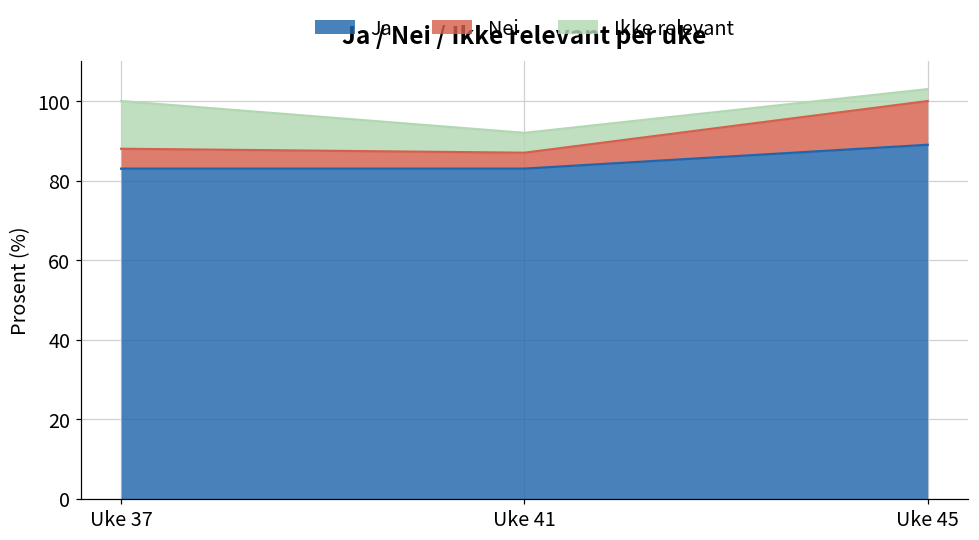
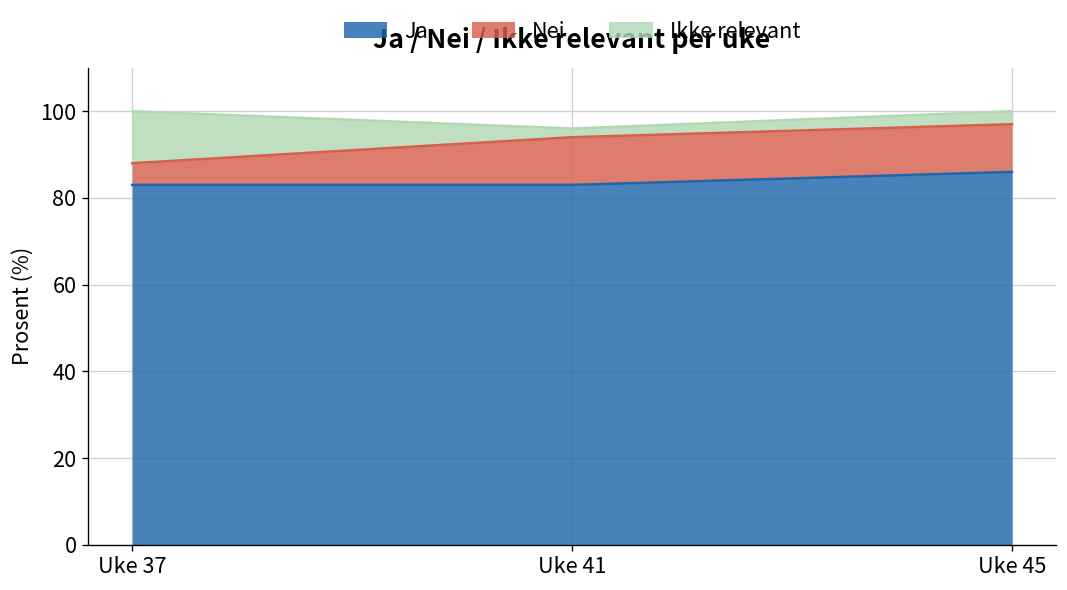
Nei, Uke 41: 4 -> 11
Ikke relevant, Uke 41: 5 -> 2
Ja, Uke 45: 89 -> 86
